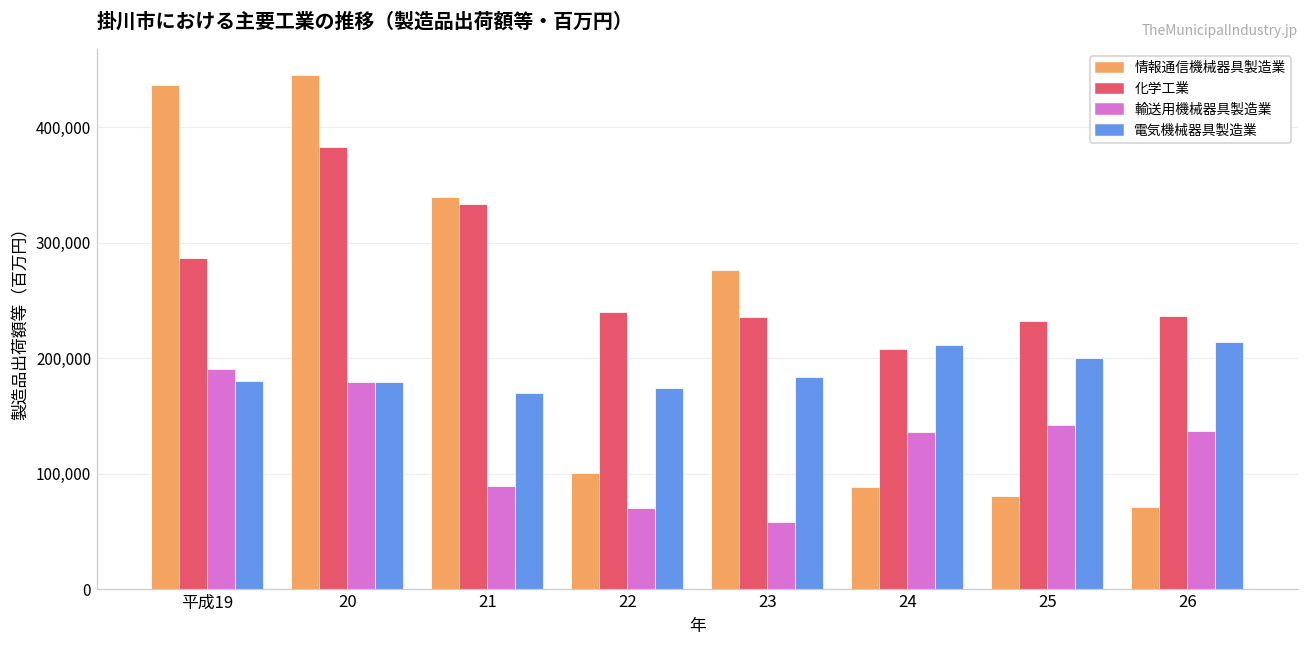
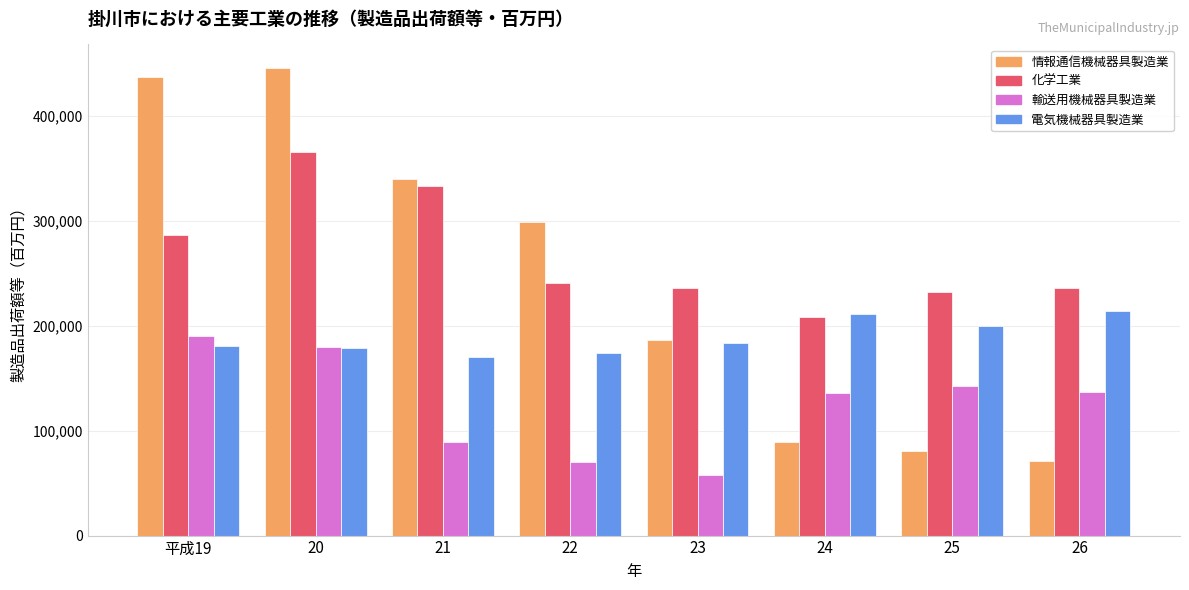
化学工業, 20: 383,000 -> 365,000
情報通信機械器具製造業, 22: 100,000 -> 299,000
情報通信機械器具製造業, 23: 276,000 -> 186,000
